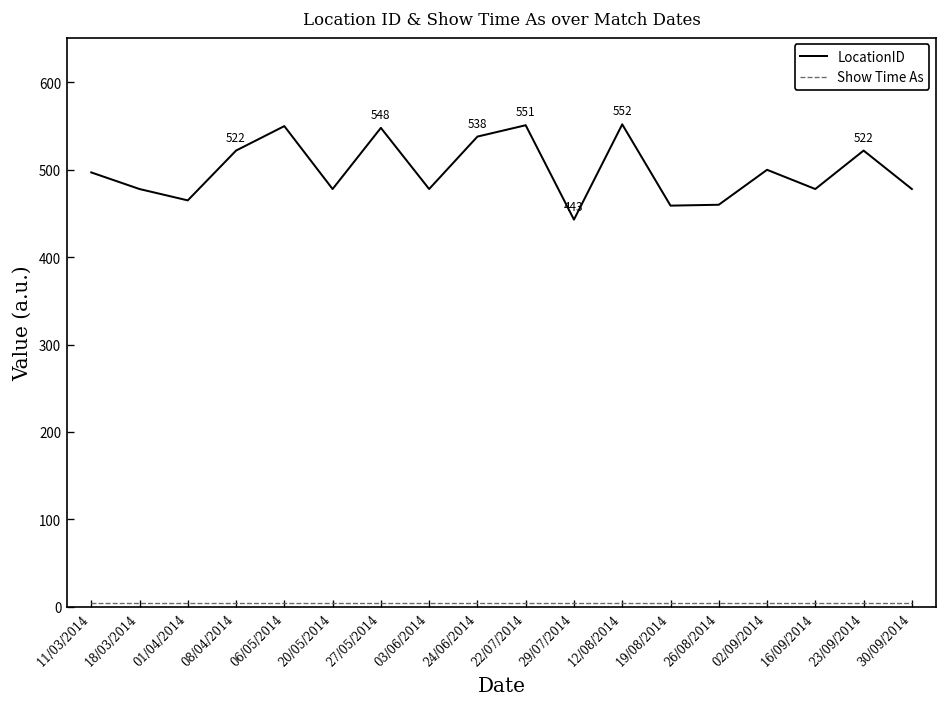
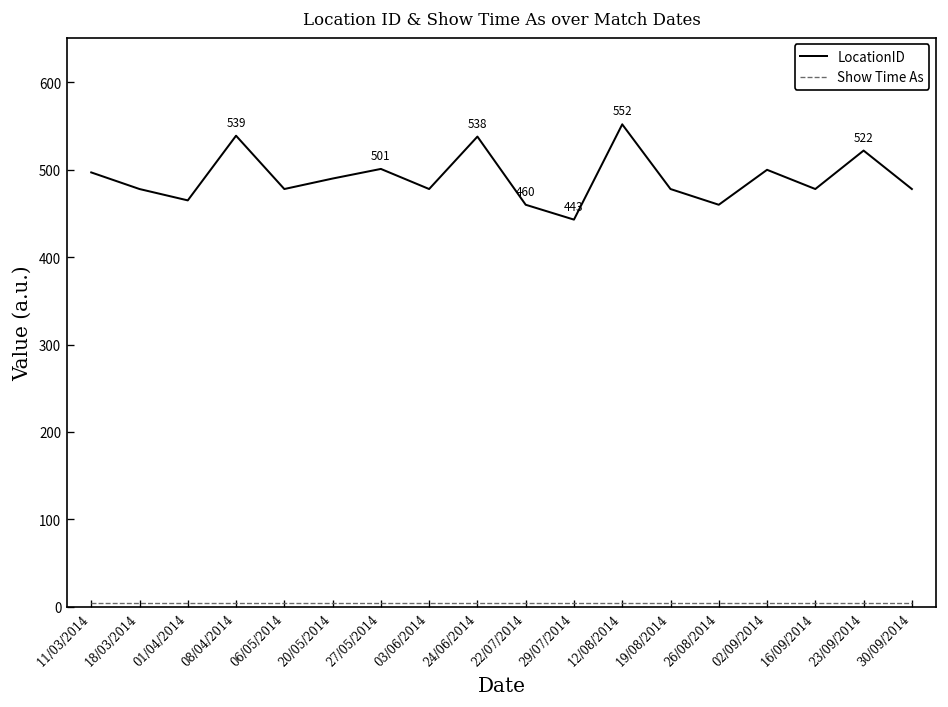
LocationID, 08/04/2014: 522 -> 539
LocationID, 06/05/2014: 550 -> 480
LocationID, 20/05/2014: 480 -> 490
LocationID, 27/05/2014: 548 -> 501
LocationID, 22/07/2014: 551 -> 460
LocationID, 19/08/2014: 460 -> 480
